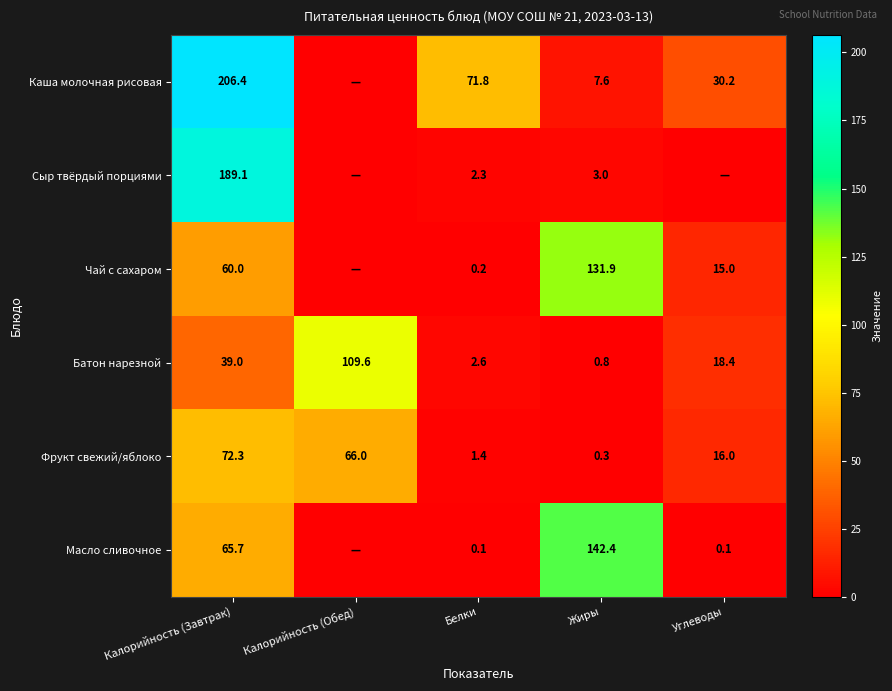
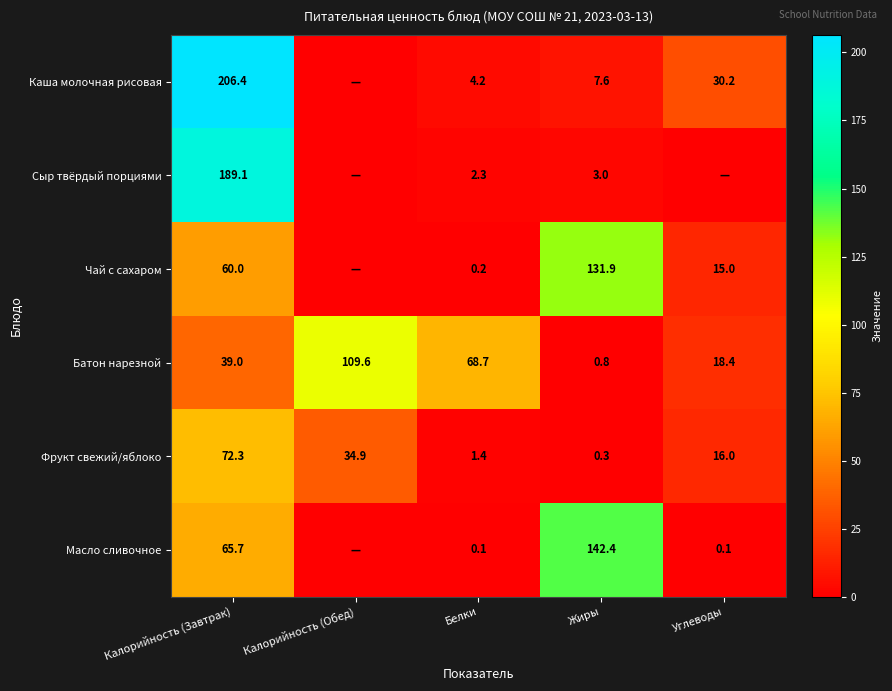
Каша молочная рисовая, Белки: 71.8 -> 4.2
Батон нарезной, Белки: 2.6 -> 68.7
Фрукт свежий/яблоко, Калорийность (Обед): 66.0 -> 34.9
